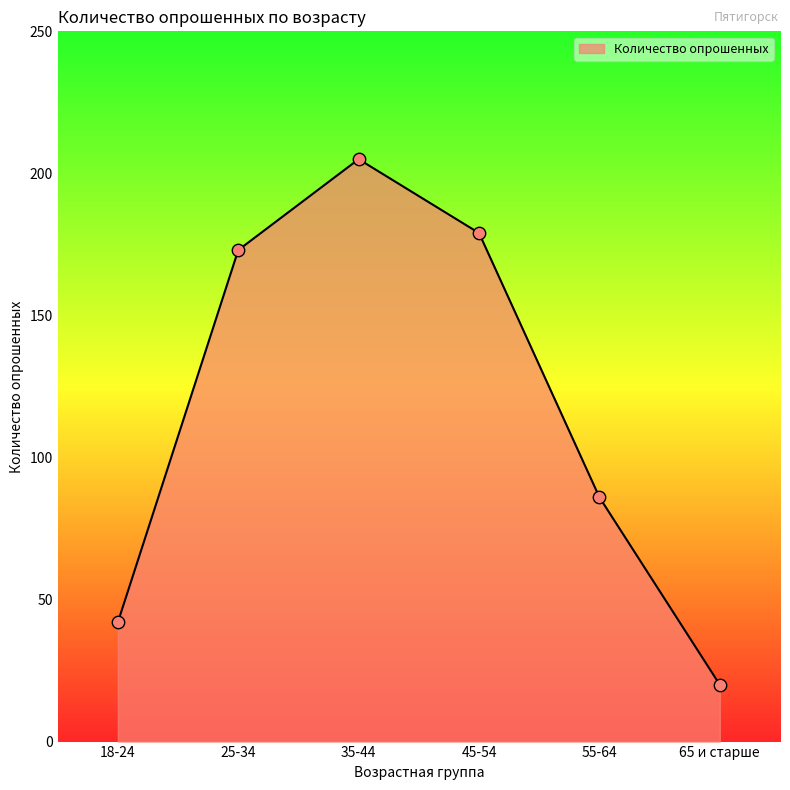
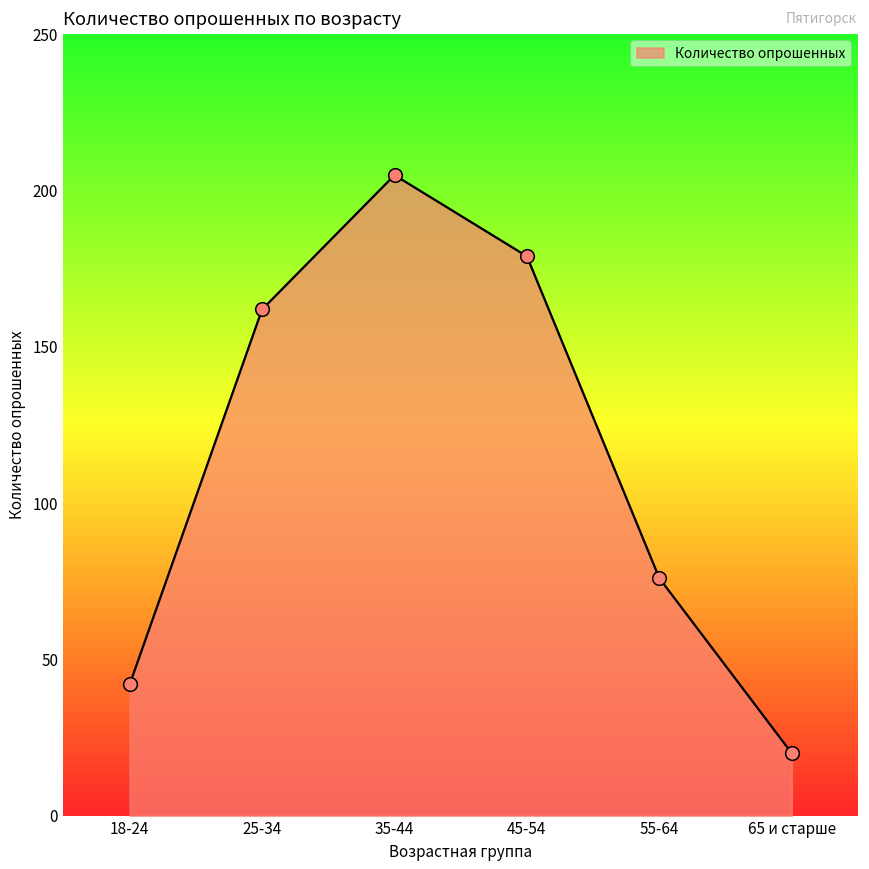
25-34: 173 -> 162
55-64: 86 -> 76
